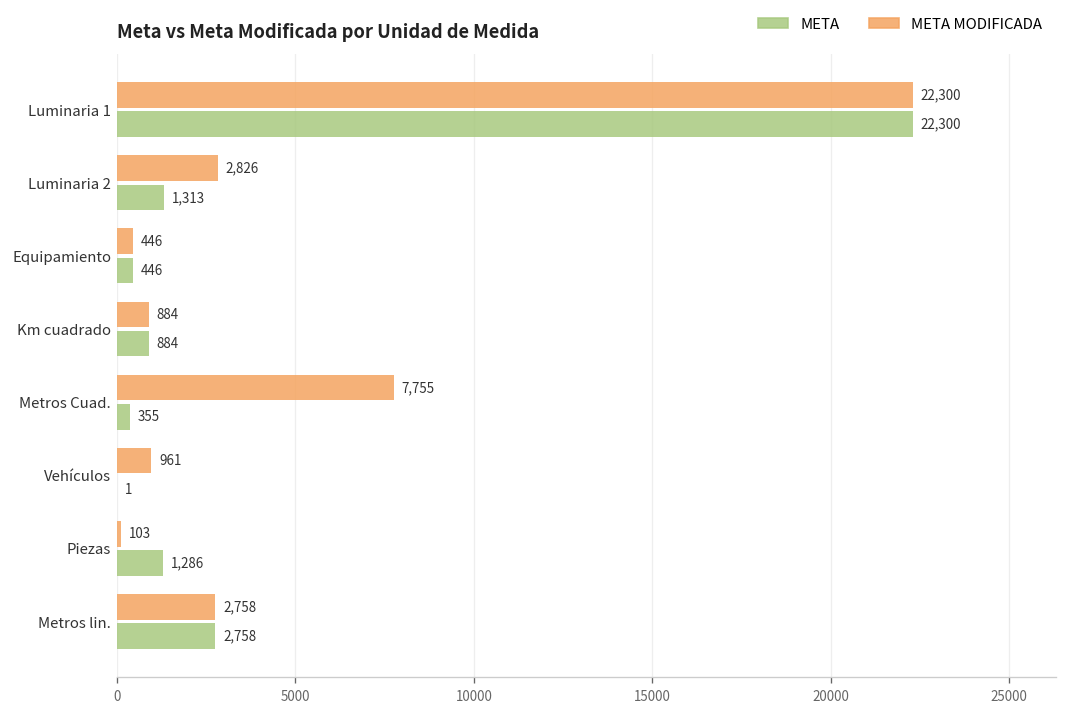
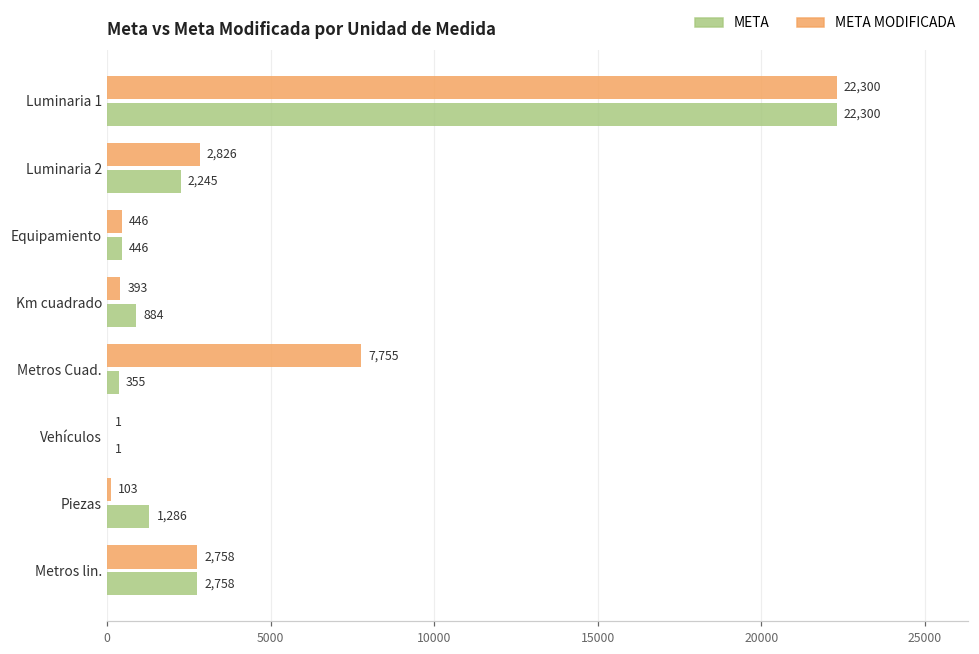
META, Luminaria 2: 1,313 -> 2,245
META MODIFICADA, Km cuadrado: 884 -> 393
META MODIFICADA, Vehículos: 961 -> 1
